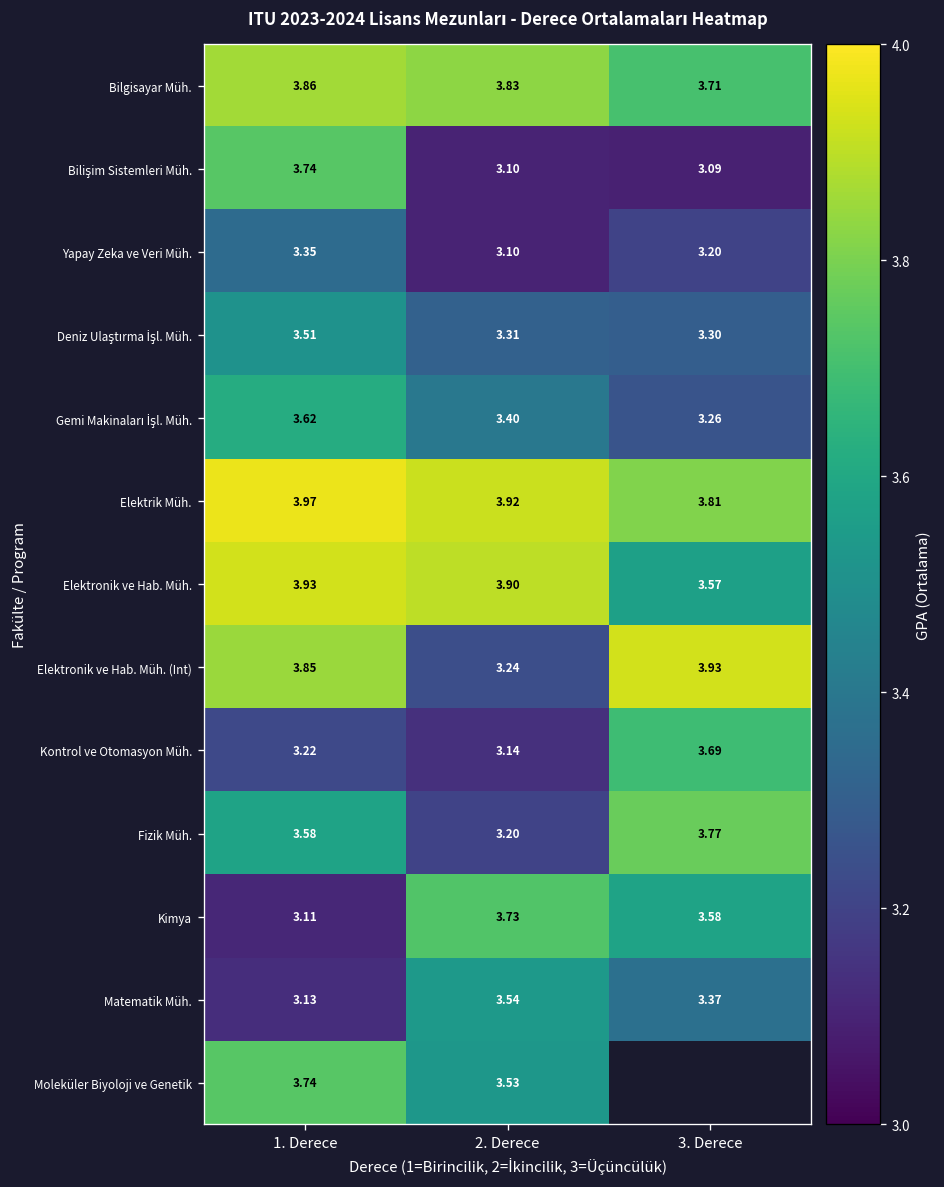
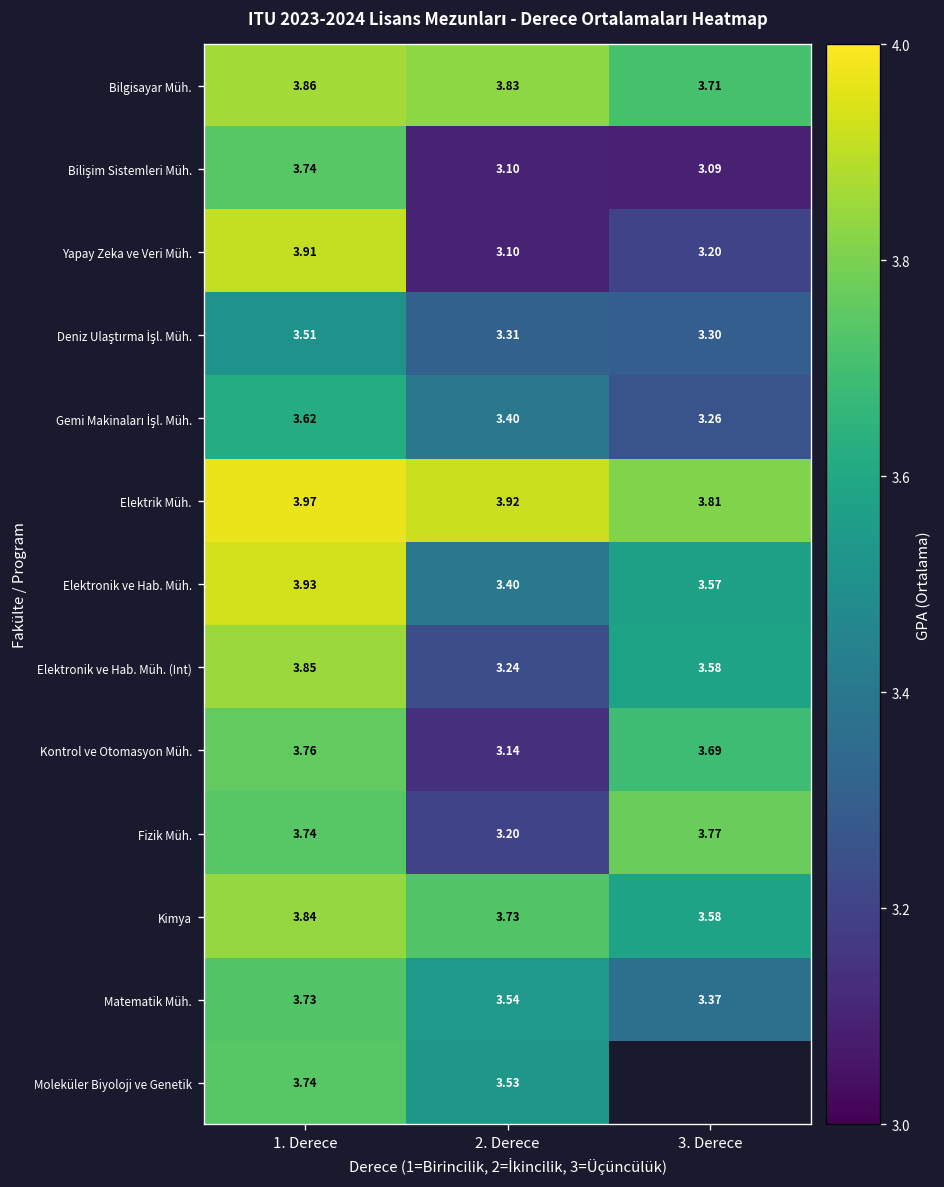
Yapay Zeka ve Veri Müh., 1. Derece: 3.35 -> 3.91
Elektronik ve Hab. Müh., 2. Derece: 3.90 -> 3.40
Elektronik ve Hab. Müh. (Int), 3. Derece: 3.93 -> 3.58
Kontrol ve Otomasyon Müh., 1. Derece: 3.22 -> 3.76
Fizik Müh., 1. Derece: 3.58 -> 3.74
Kimya, 1. Derece: 3.11 -> 3.84
Matematik Müh., 1. Derece: 3.13 -> 3.73
